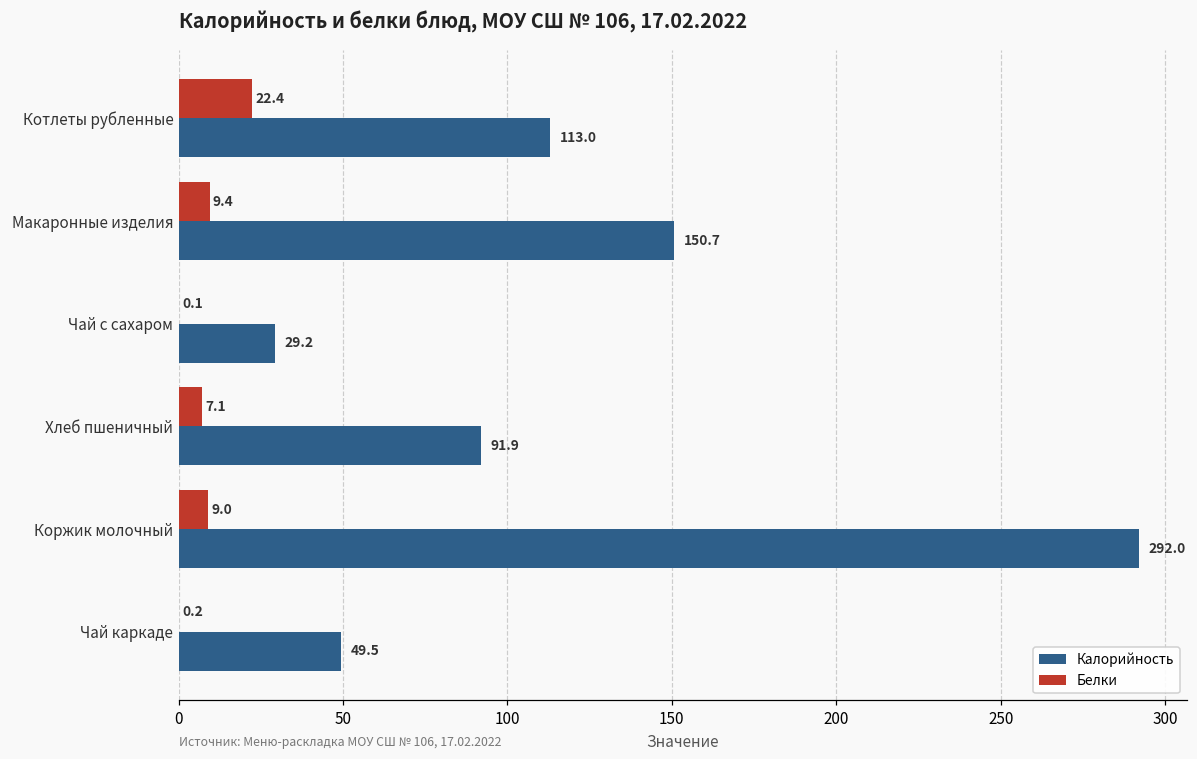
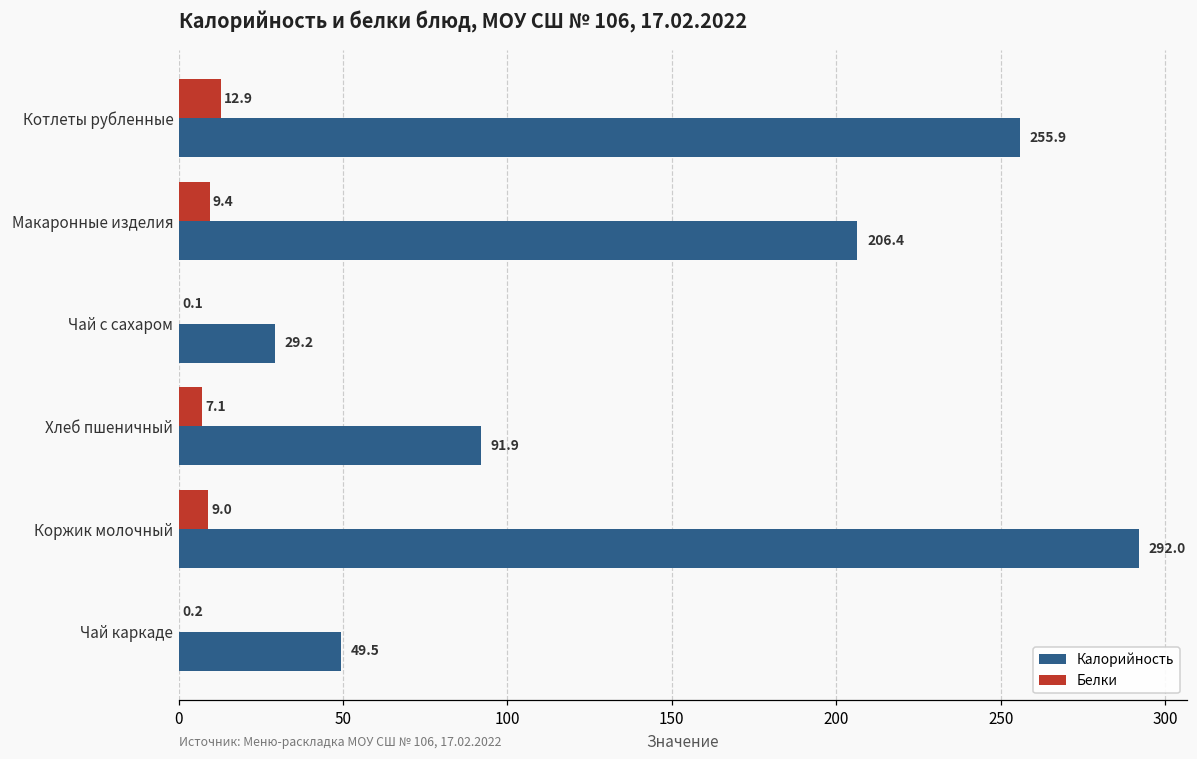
Белки, Котлеты рубленные: 22.4 -> 12.9
Калорийность, Котлеты рубленные: 113.0 -> 255.9
Калорийность, Макаронные изделия: 150.7 -> 206.4
